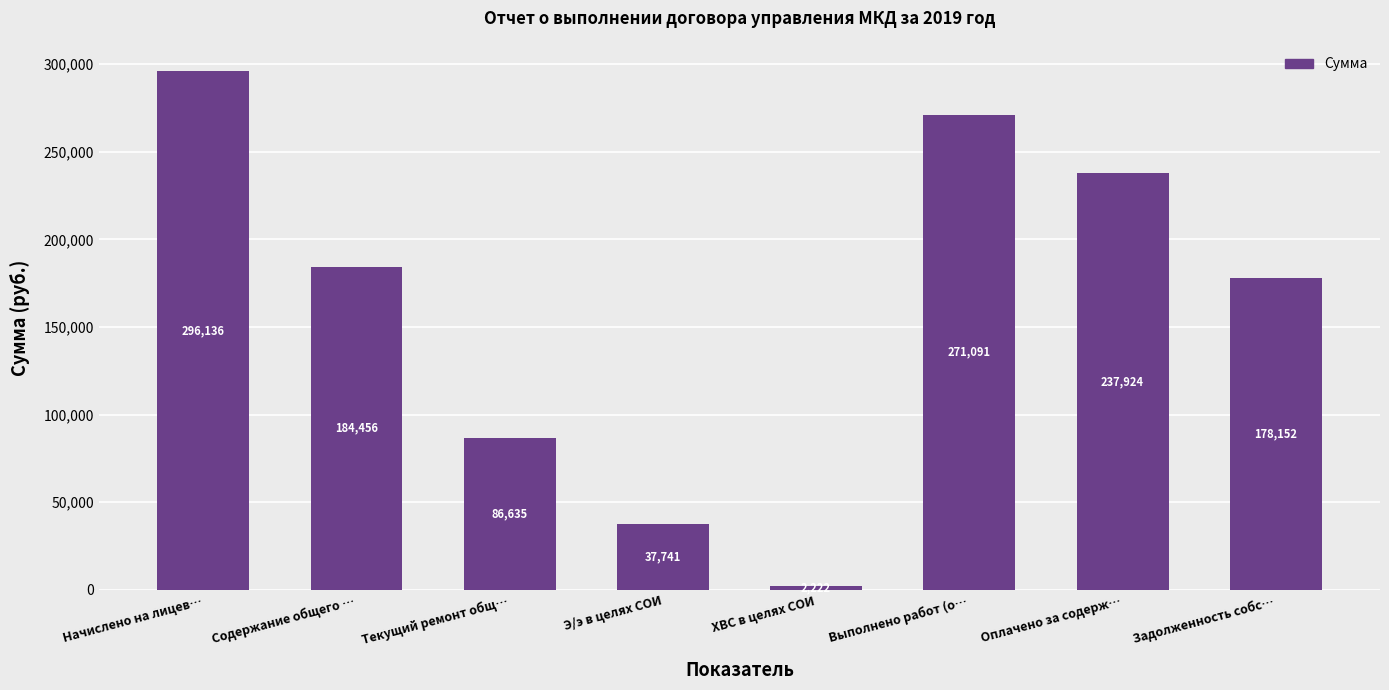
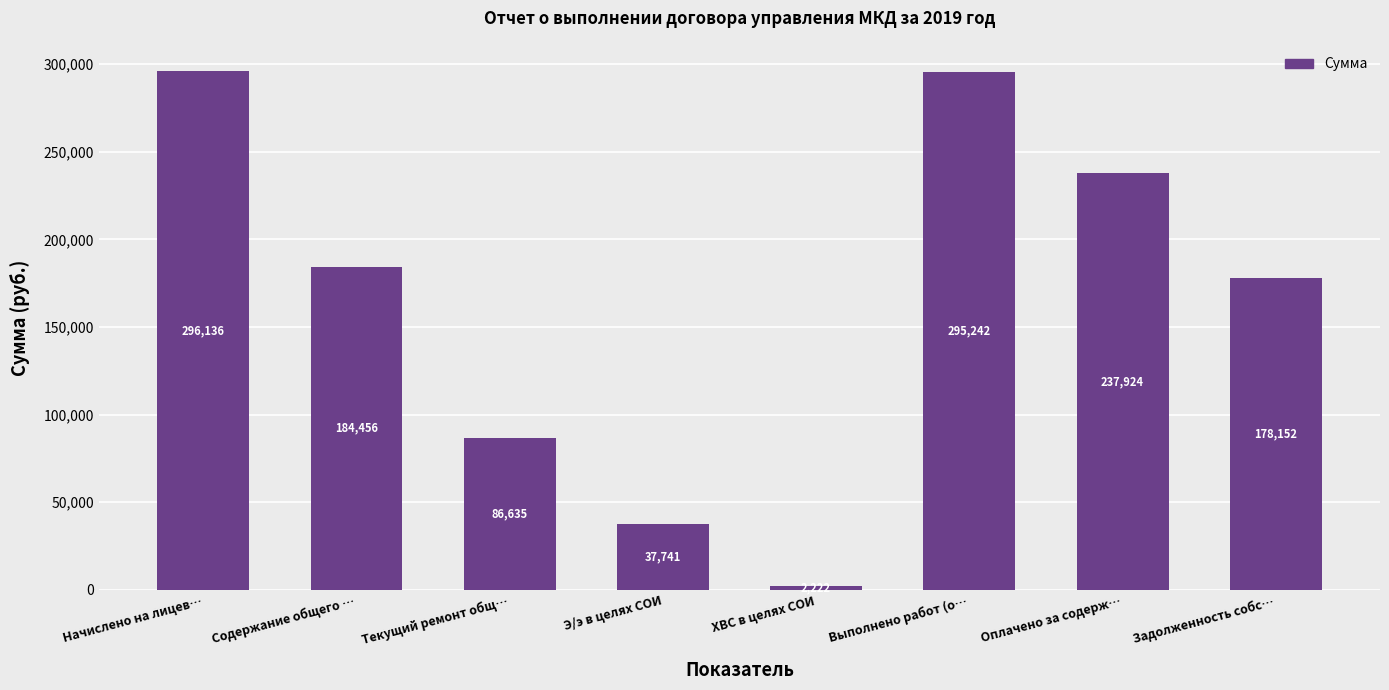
Выполнено работ (о…: 271,091 -> 295,242
